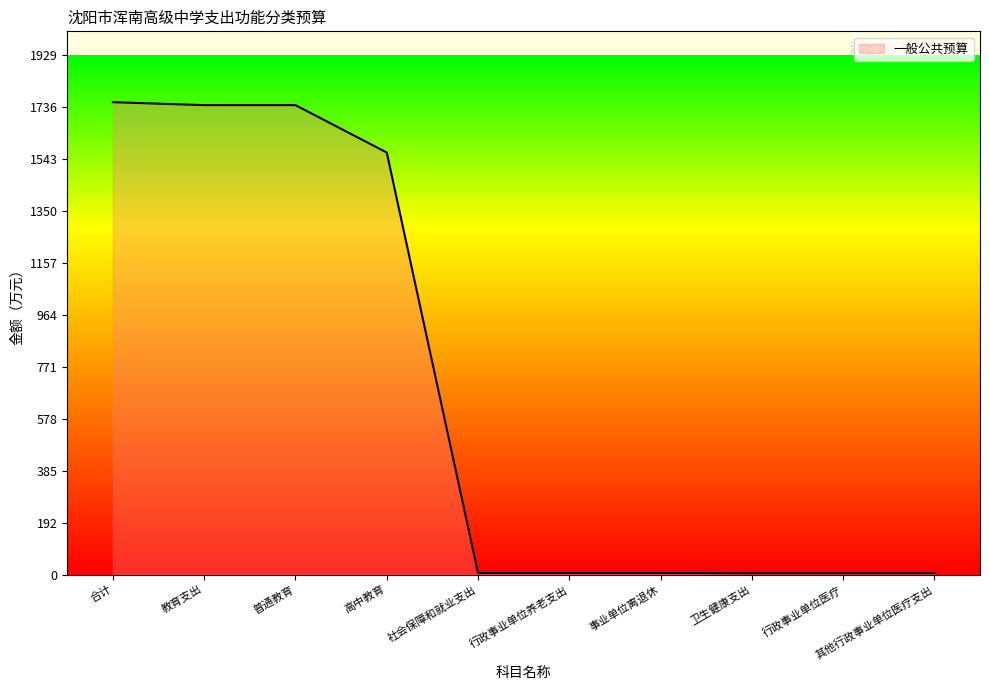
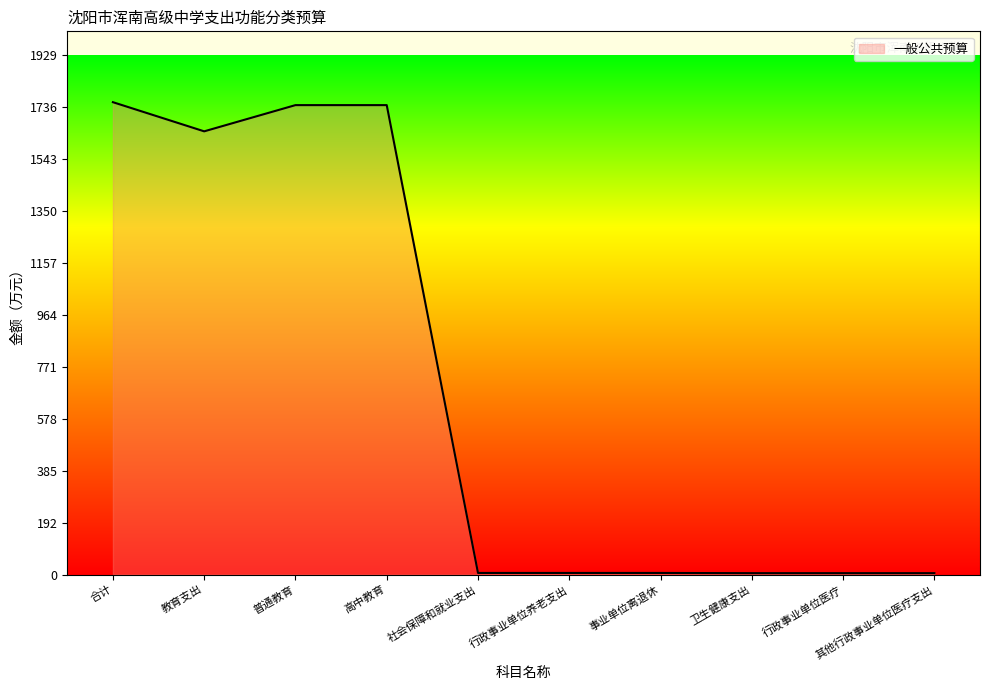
教育支出: 1740 -> 1650
高中教育: 1570 -> 1740
